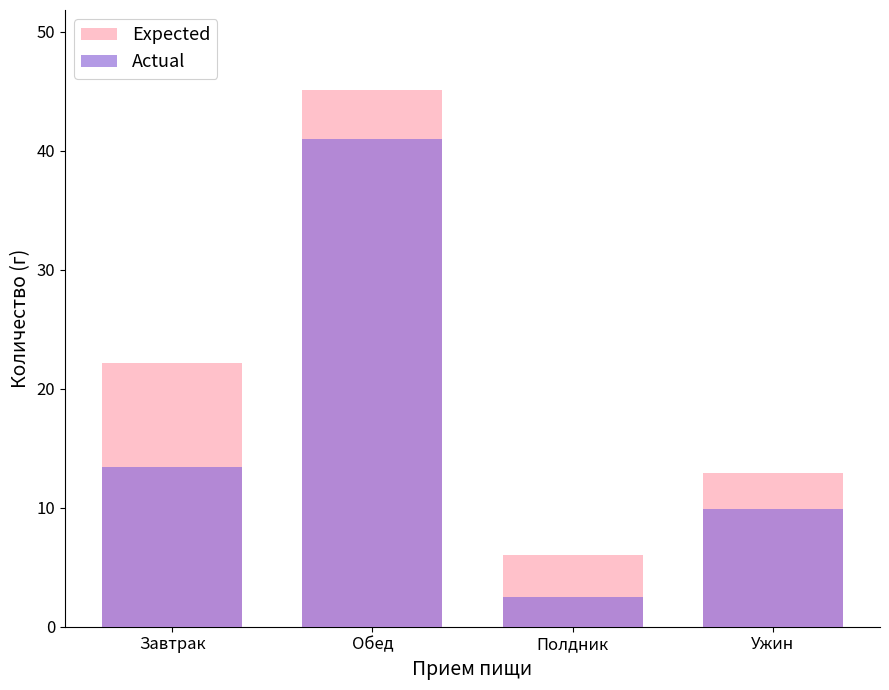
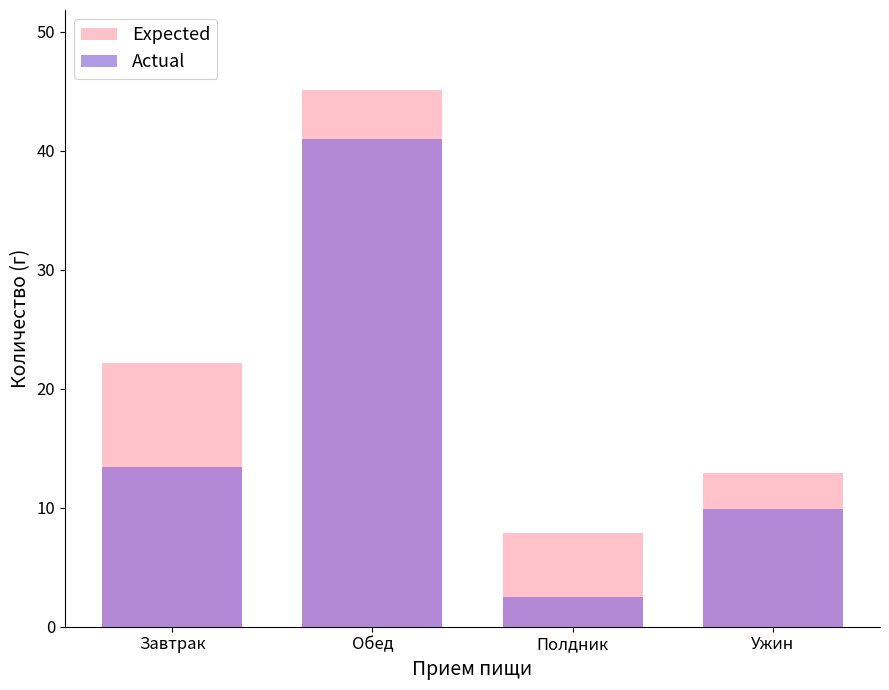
Expected, Полдник: 6.0 -> 7.9
